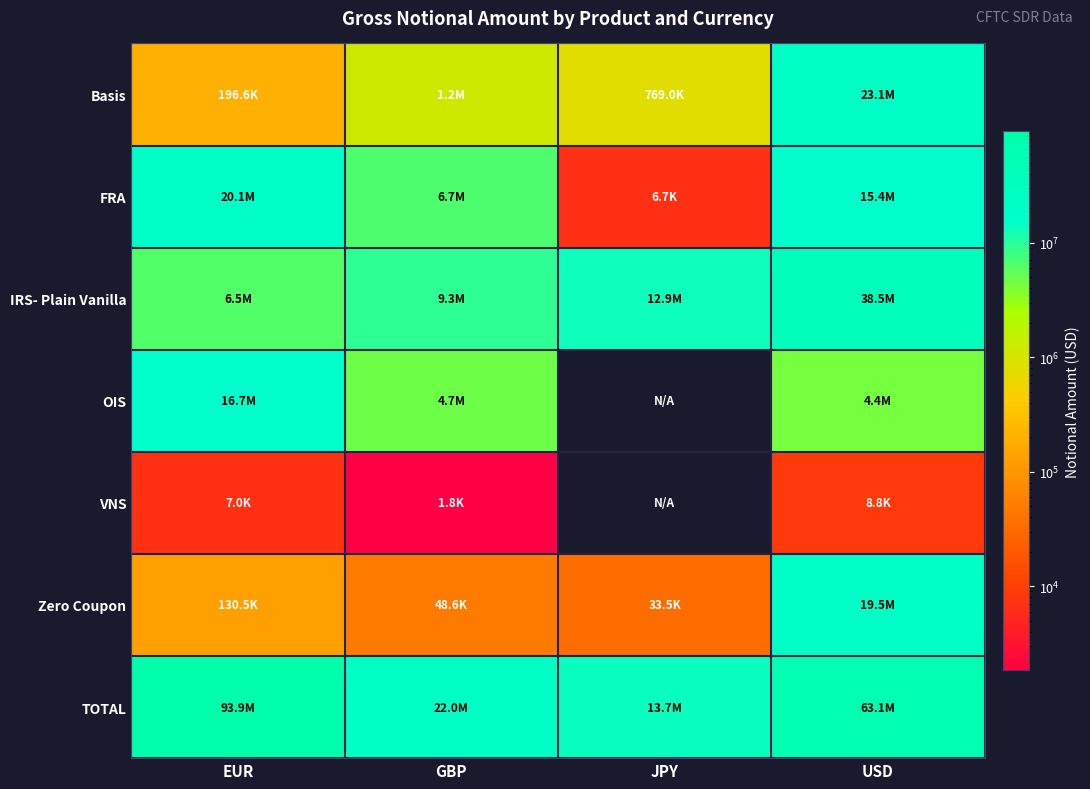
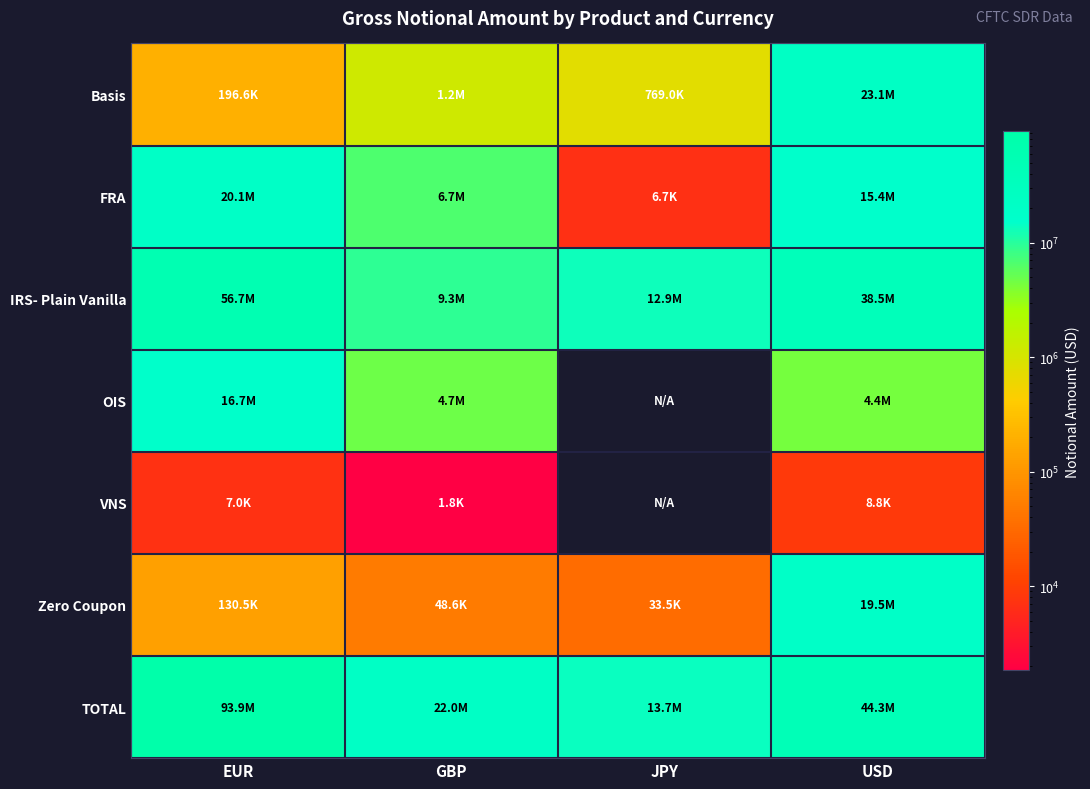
IRS- Plain Vanilla, EUR: 6.5M -> 56.7M
TOTAL, USD: 63.1M -> 44.3M
